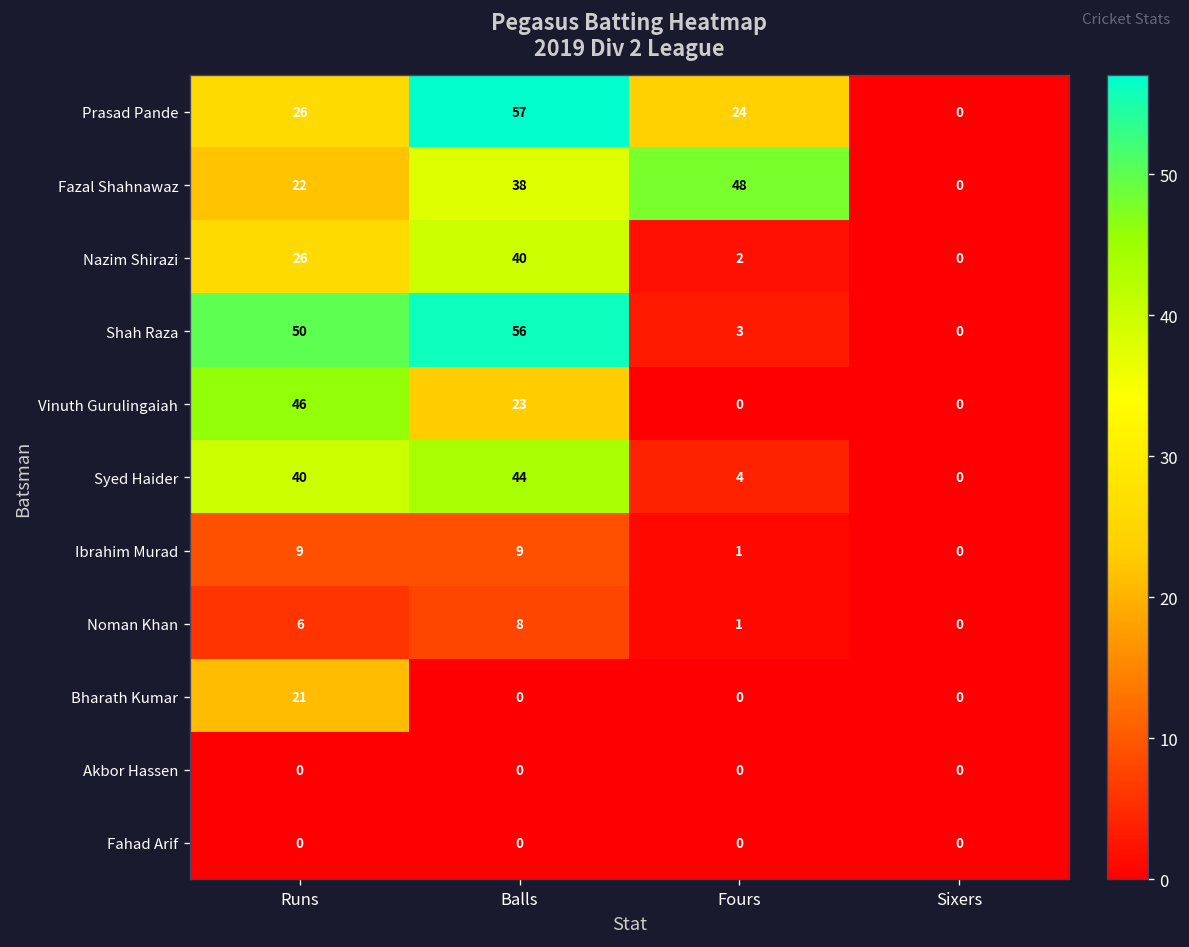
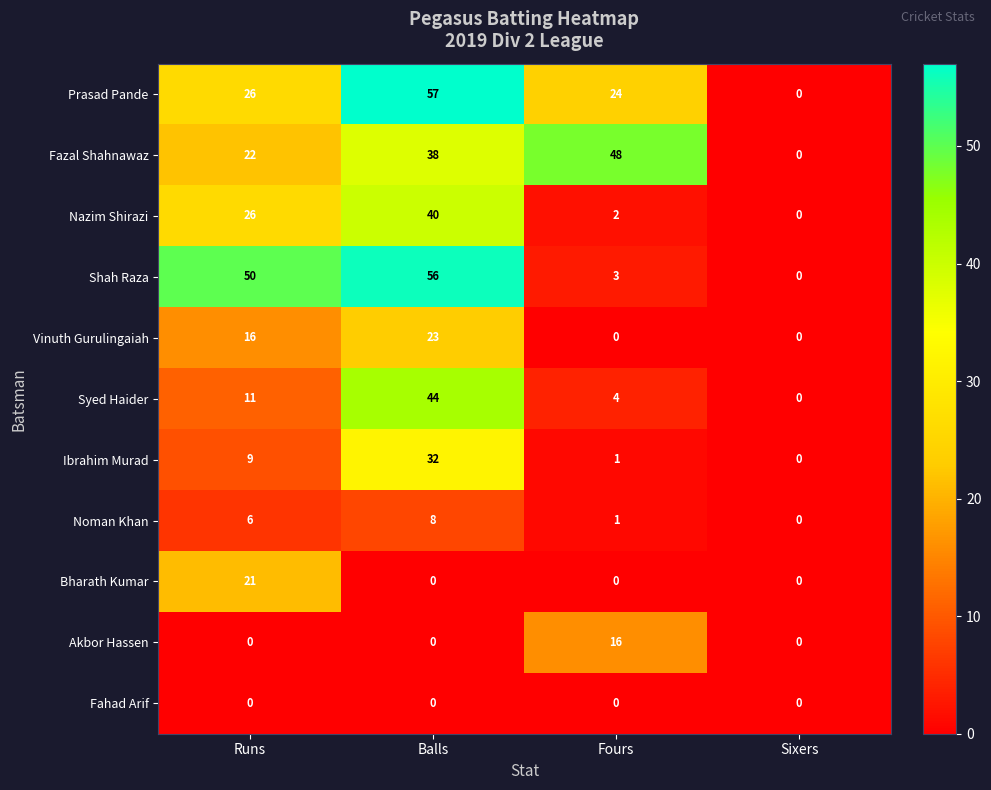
Vinuth Gurulingaiah, Runs: 46 -> 16
Syed Haider, Runs: 40 -> 11
Ibrahim Murad, Balls: 9 -> 32
Akbor Hassen, Fours: 0 -> 16
